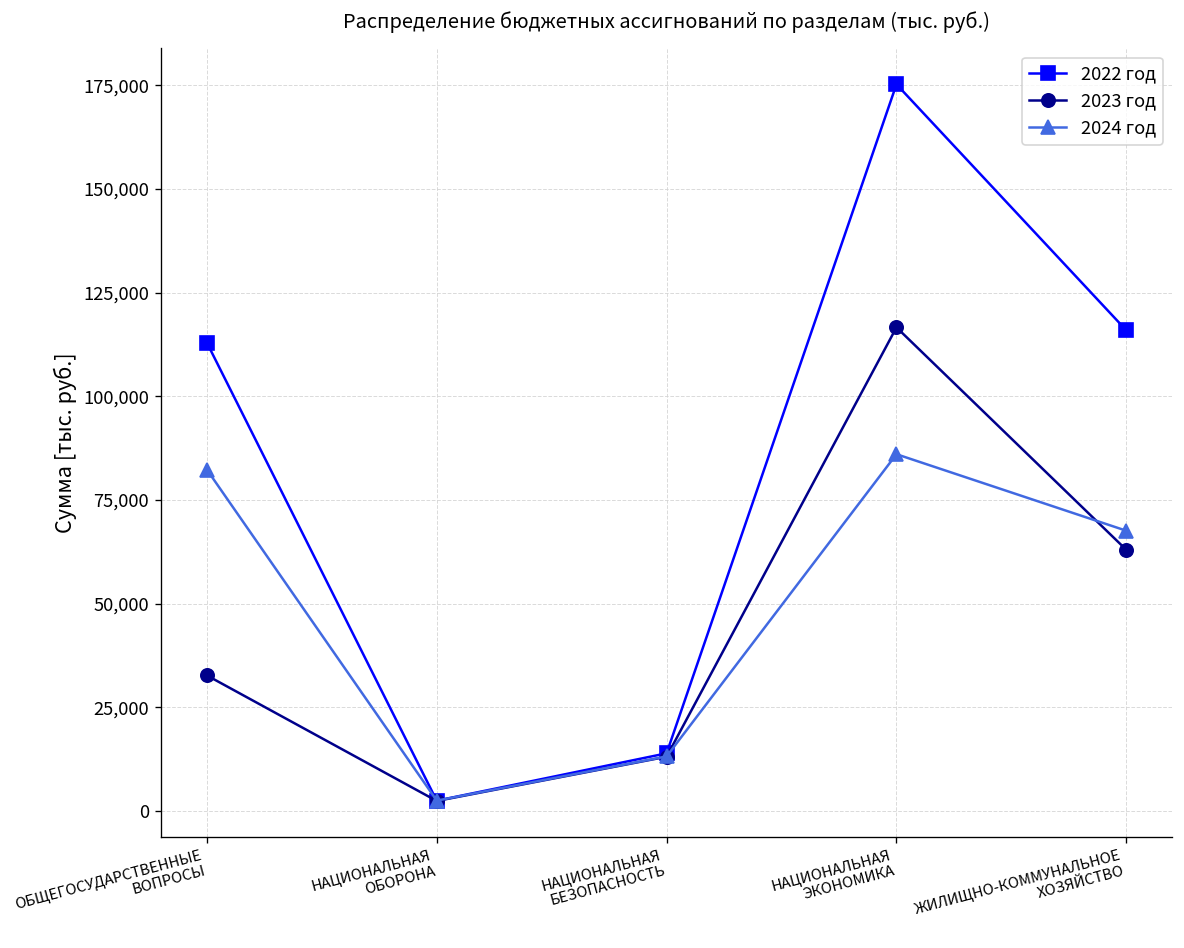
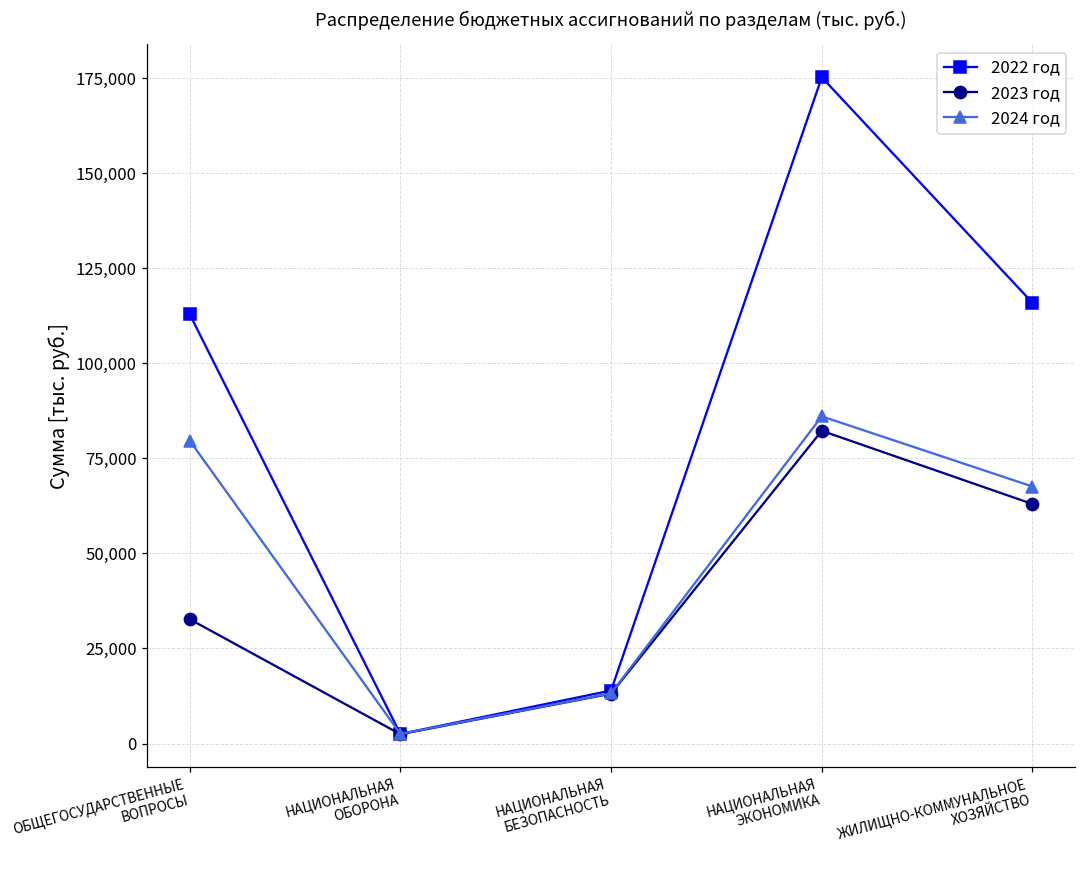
2024 год, ОБЩЕГОСУДАРСТВЕННЫЕ ВОПРОСЫ: 82,000 -> 80,000
2023 год, НАЦИОНАЛЬНАЯ ЭКОНОМИКА: 117,000 -> 82,000
